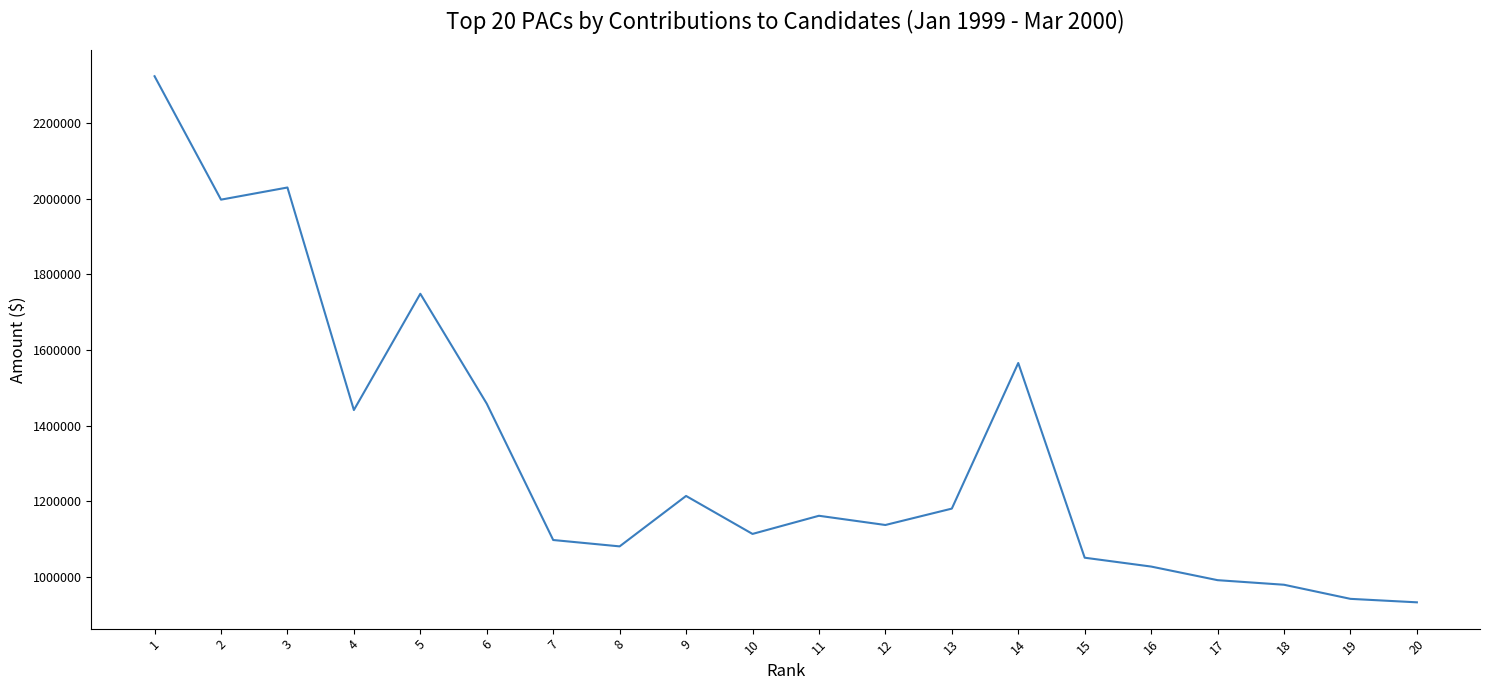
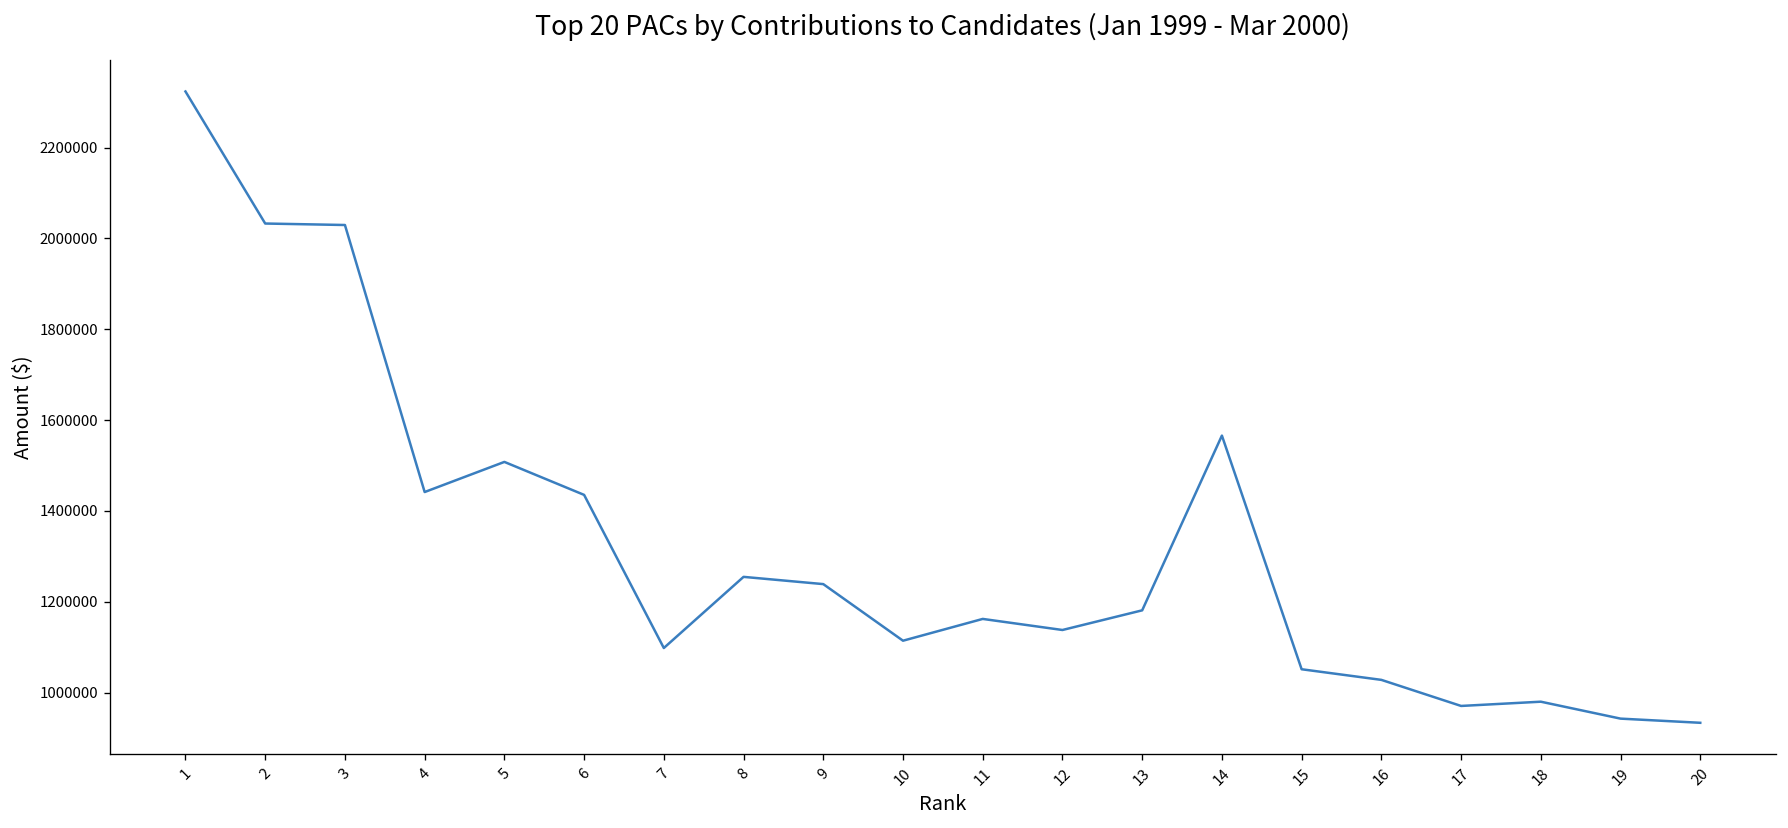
2: 2000000 -> 2030000
5: 1750000 -> 1510000
6: 1460000 -> 1440000
8: 1080000 -> 1250000
9: 1210000 -> 1240000
17: 990000 -> 970000
